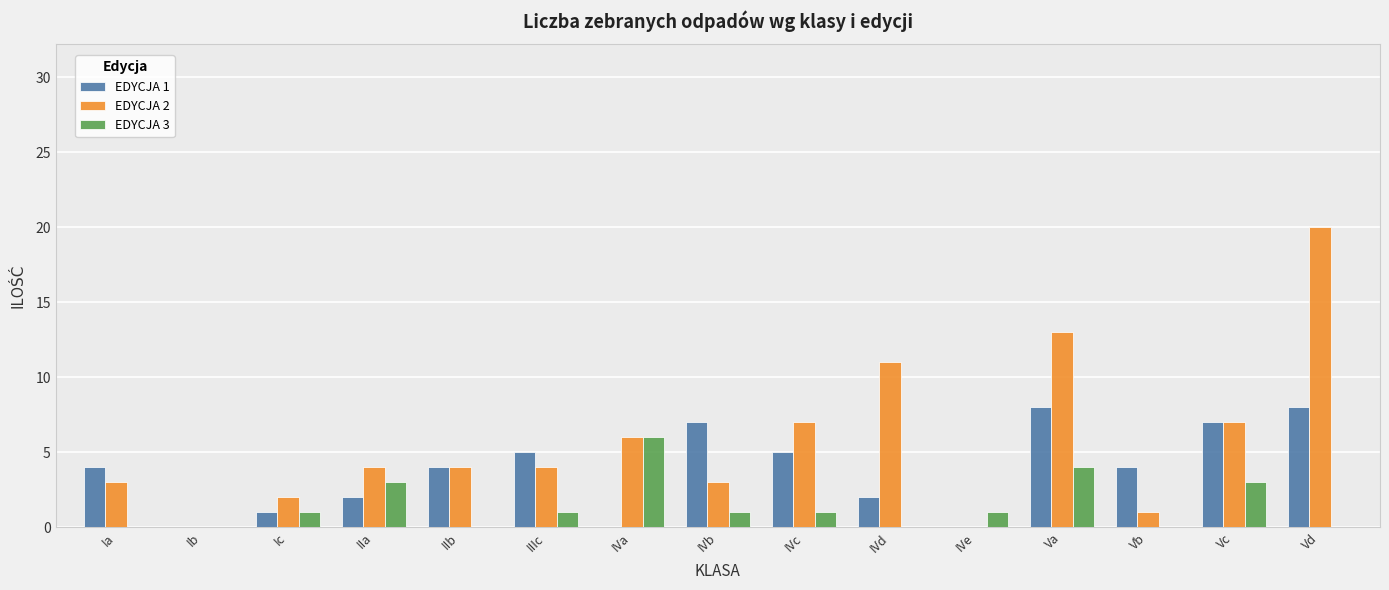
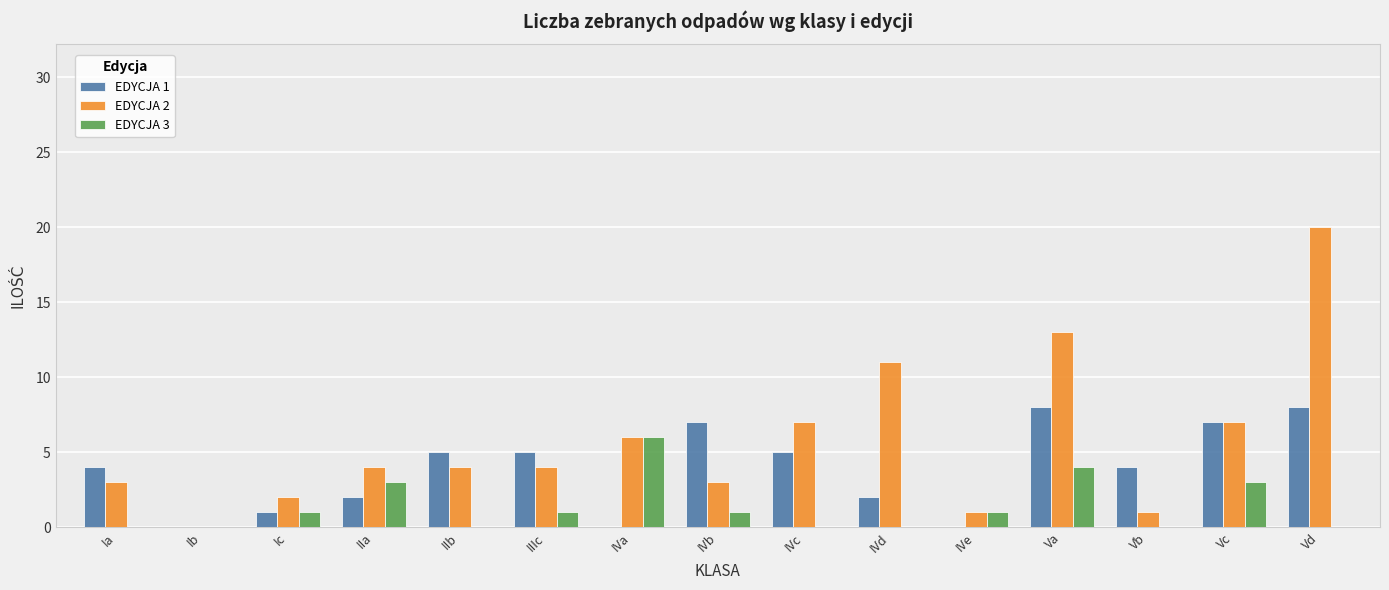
EDYCJA 1, IIb: 4 -> 5
EDYCJA 3, IVc: 1 -> 0
EDYCJA 2, IVe: 0 -> 1
